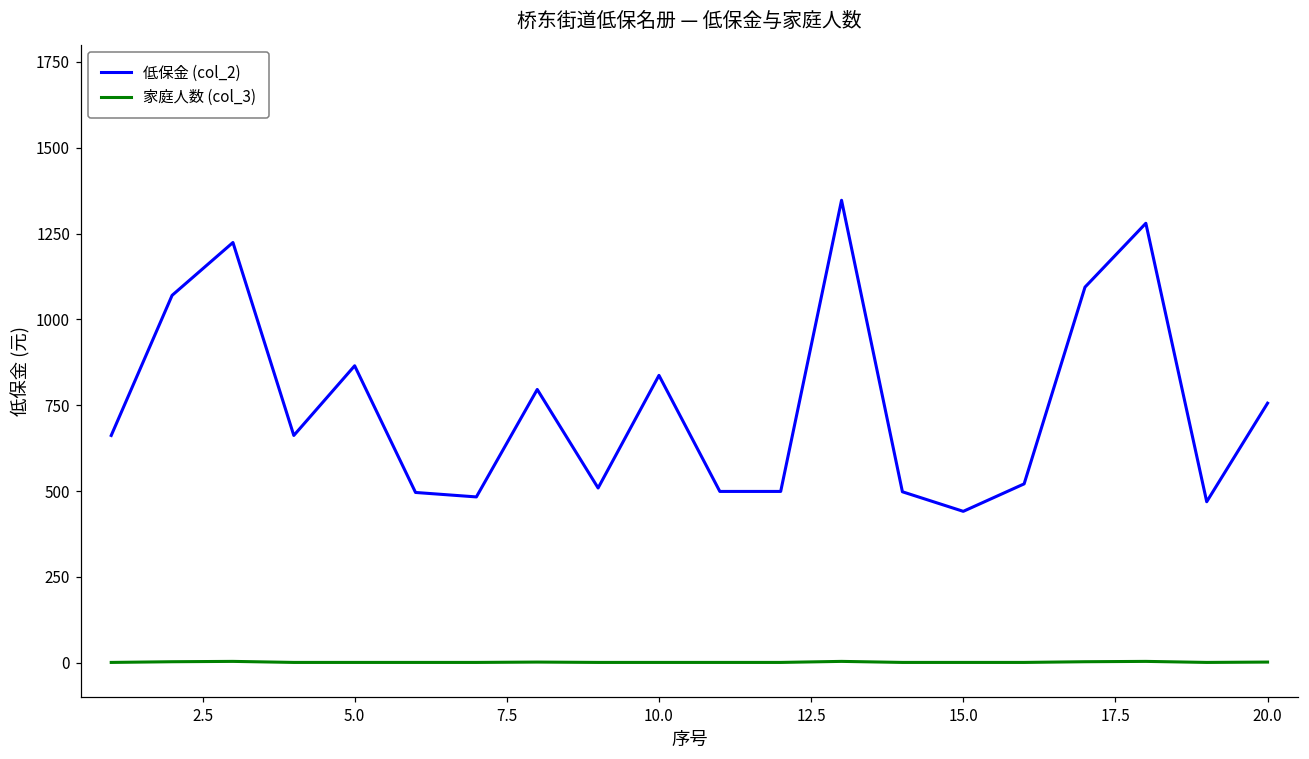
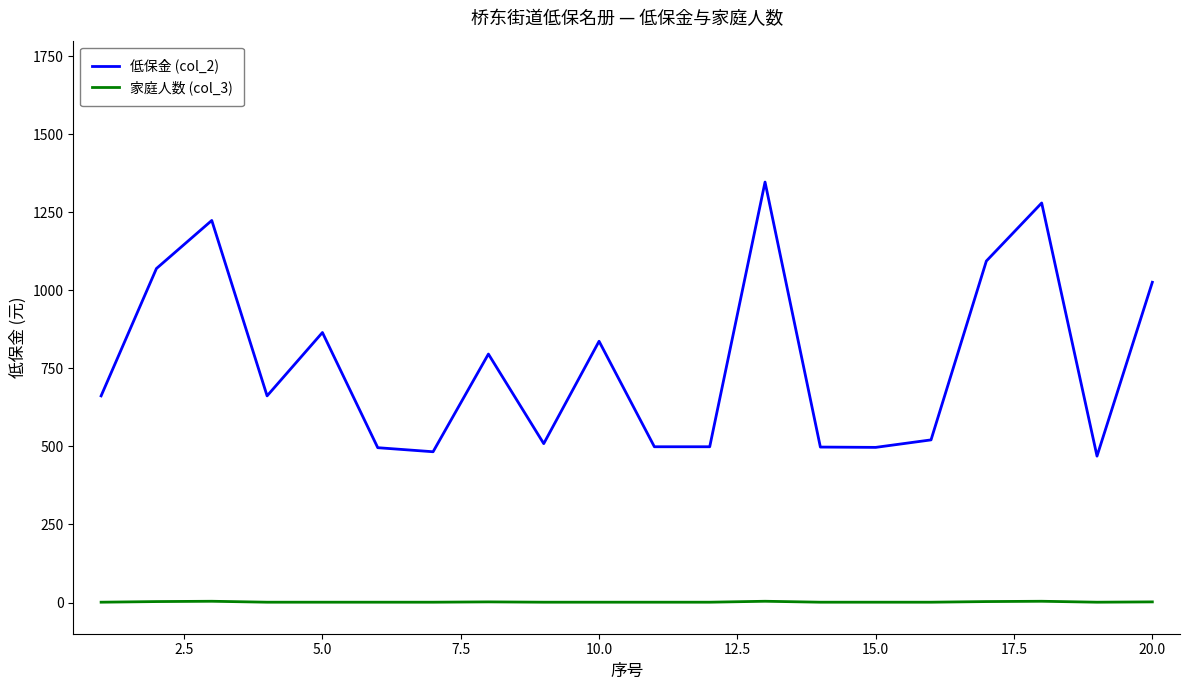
低保金 (col_2), 15.0: 440 -> 500
低保金 (col_2), 20.0: 760 -> 1030
